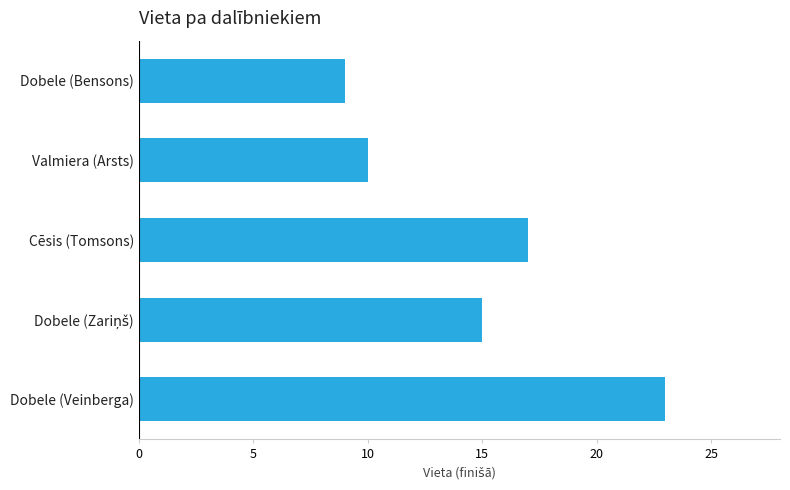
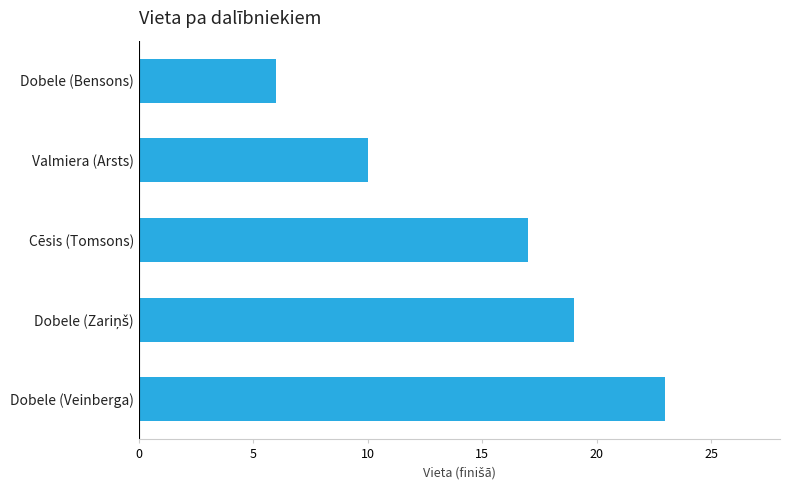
Dobele (Bensons): 9 -> 6
Dobele (Zariņš): 15 -> 19
